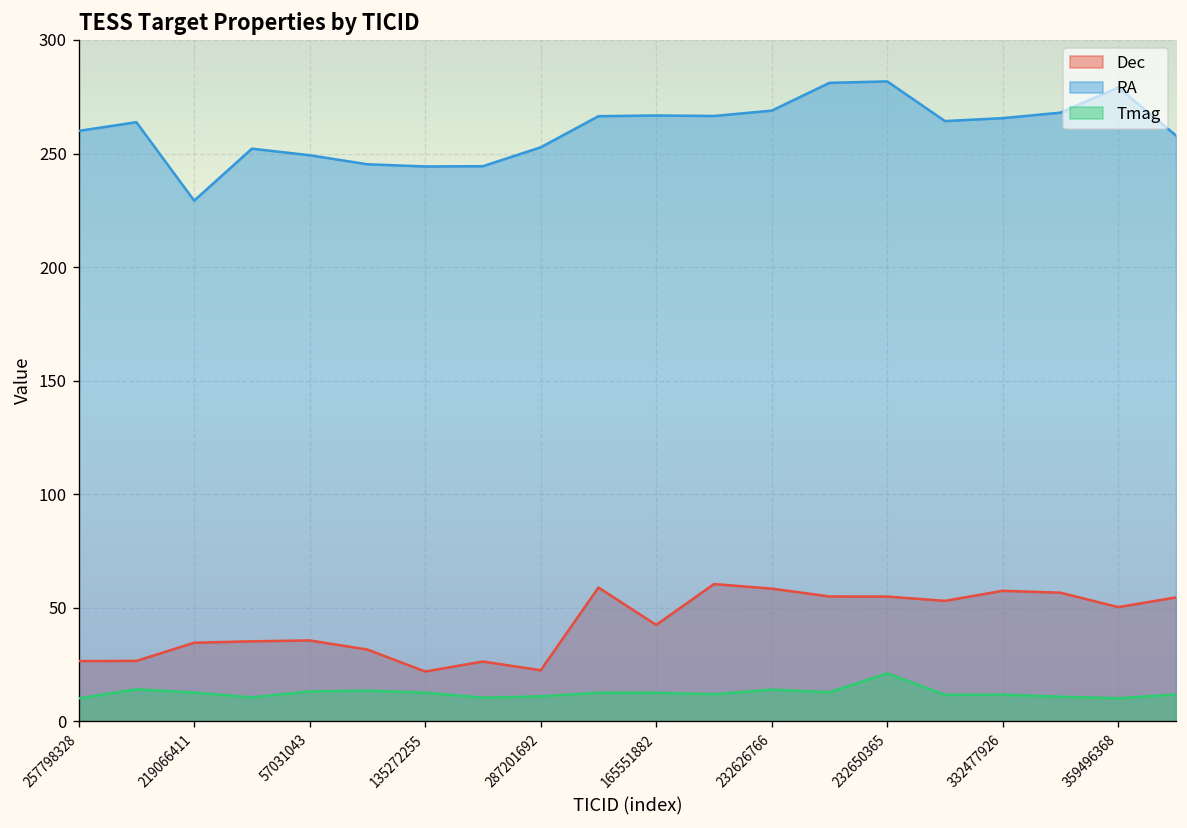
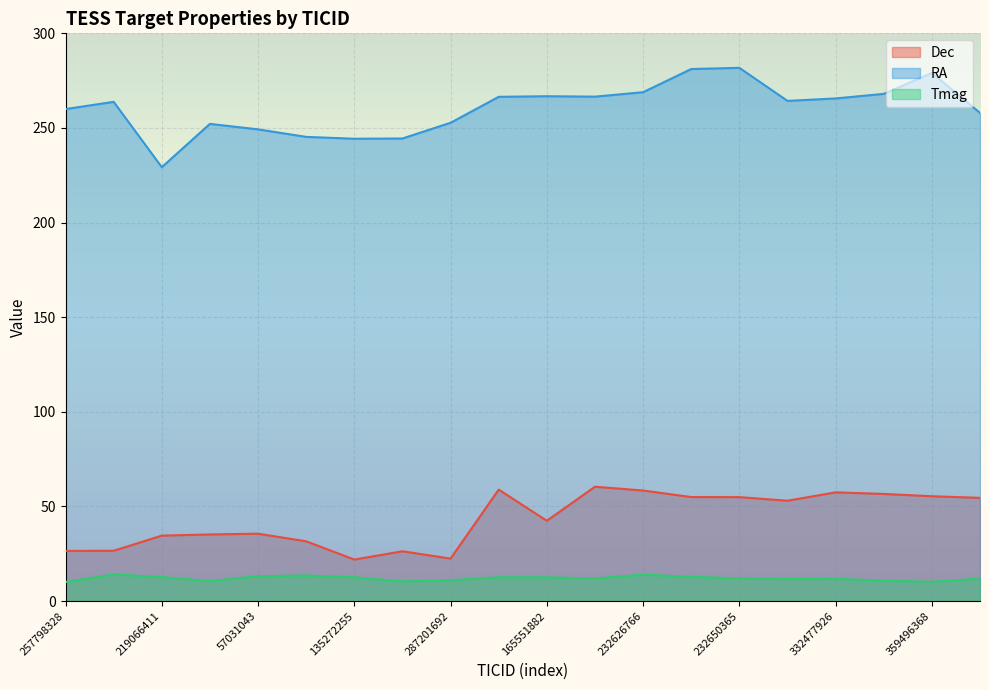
Tmag, 232650365: 21 -> 12
Dec, 359496368: 50 -> 55
